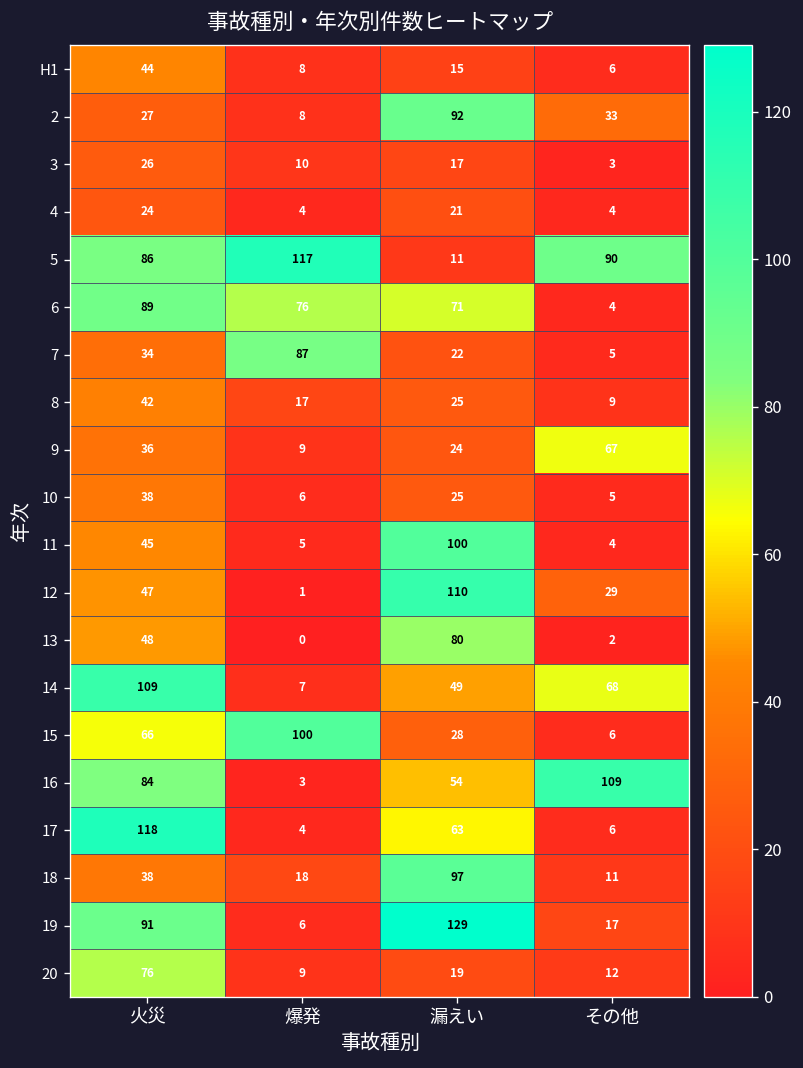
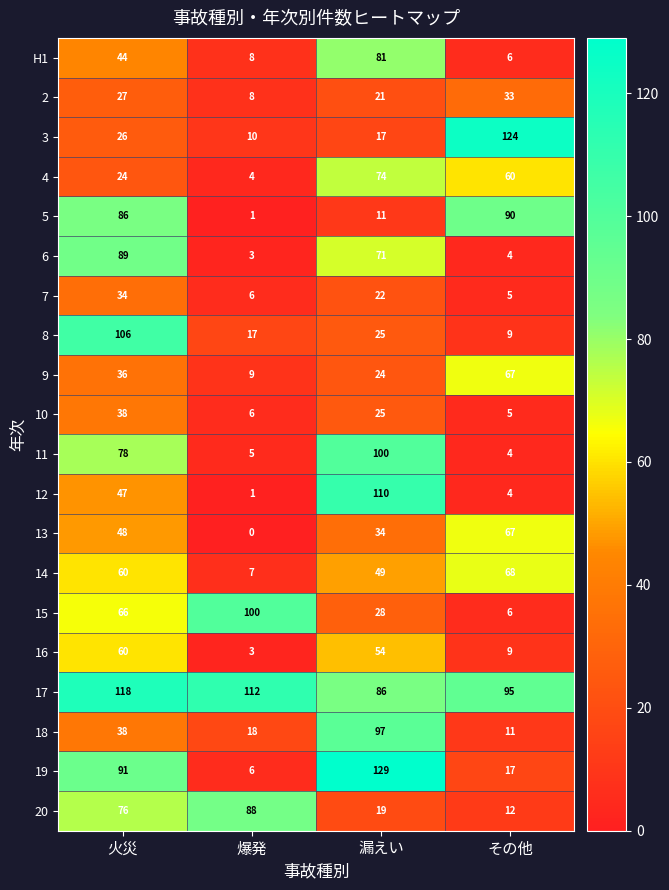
H1, 漏えい: 15 -> 81
2, 漏えい: 92 -> 21
3, その他: 3 -> 124
4, 漏えい: 21 -> 74
4, その他: 4 -> 60
5, 爆発: 117 -> 1
6, 爆発: 76 -> 3
7, 爆発: 87 -> 6
8, 火災: 42 -> 106
11, 火災: 45 -> 78
12, その他: 29 -> 4
13, 漏えい: 80 -> 34
13, その他: 2 -> 67
14, 火災: 109 -> 60
16, 火災: 84 -> 60
16, その他: 109 -> 9
17, 爆発: 4 -> 112
17, 漏えい: 63 -> 86
17, その他: 6 -> 95
20, 爆発: 9 -> 88
